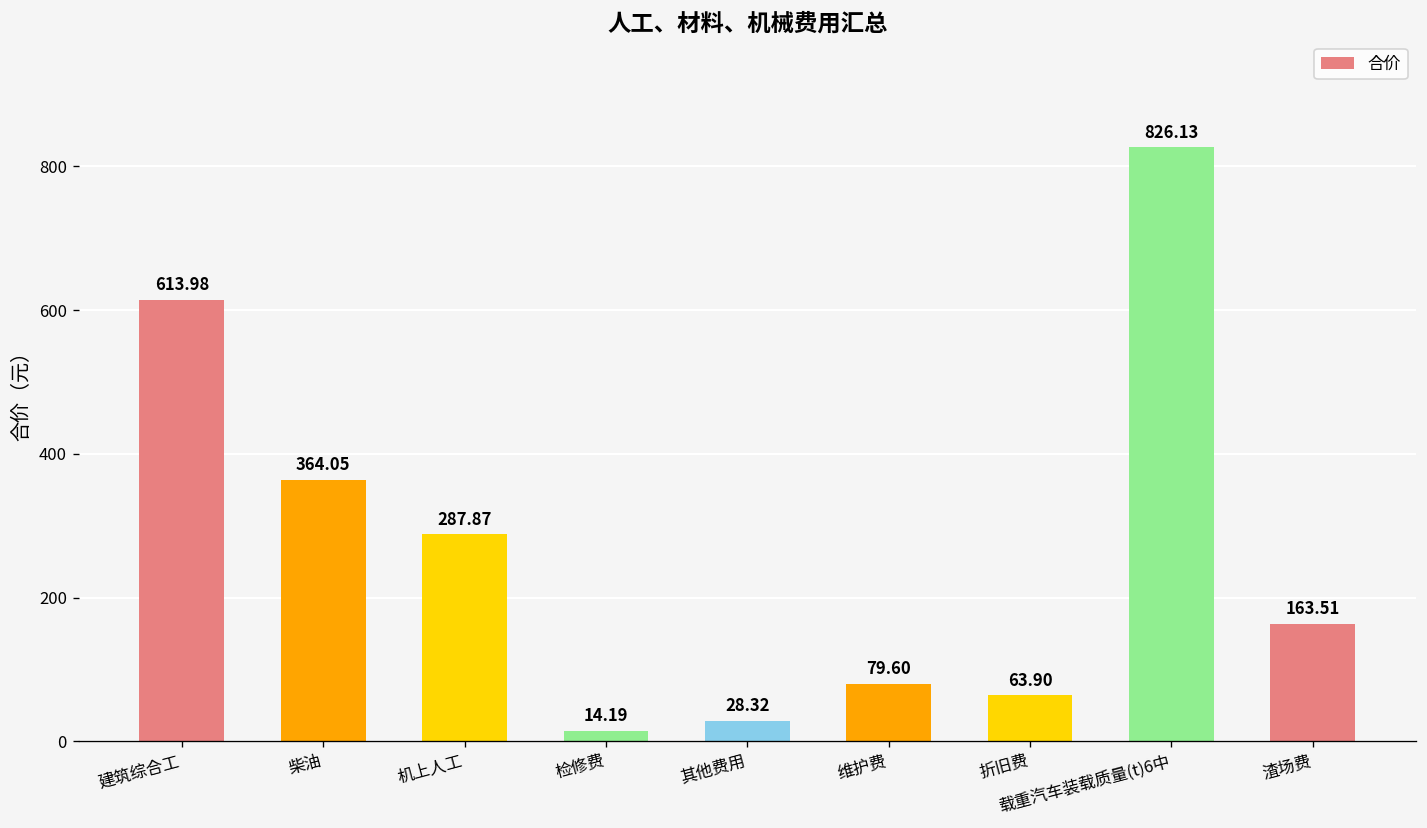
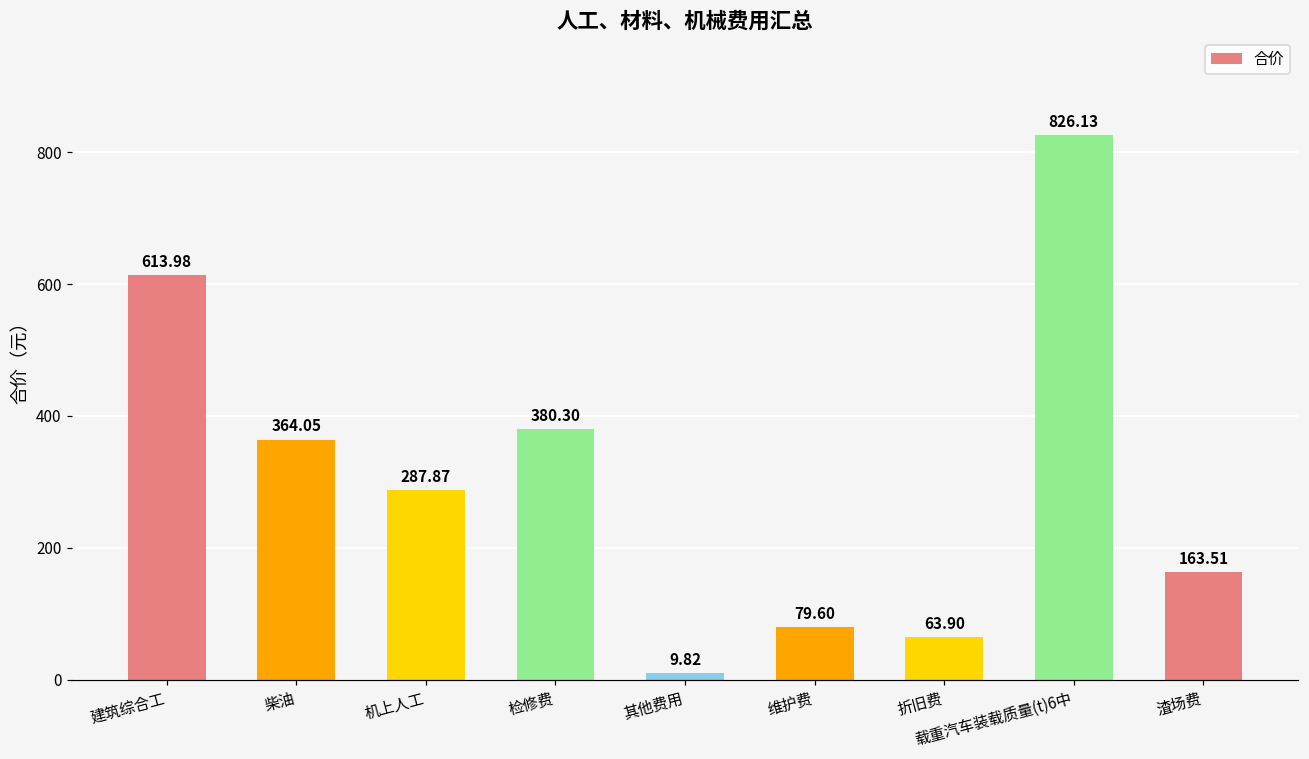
检修费: 14.19 -> 380.30
其他费用: 28.32 -> 9.82
